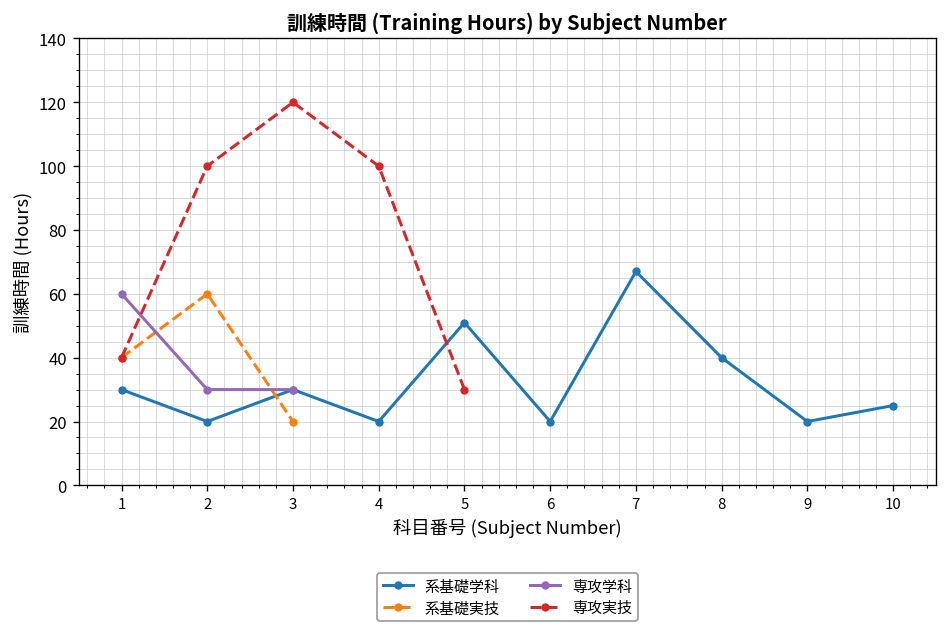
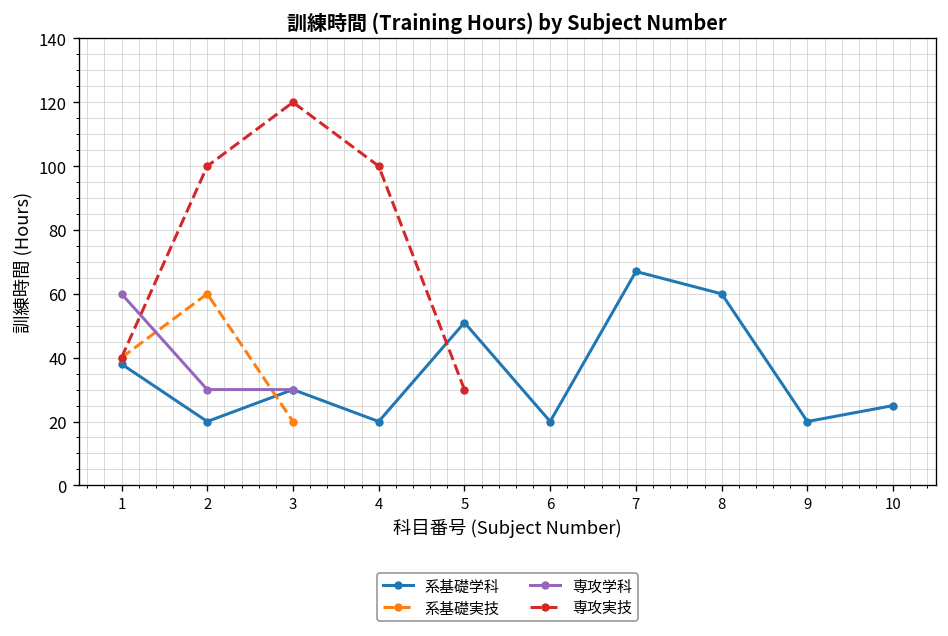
系基礎学科, 1: 30 -> 38
系基礎学科, 8: 40 -> 60
